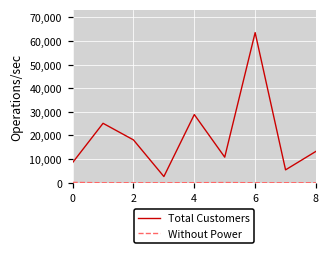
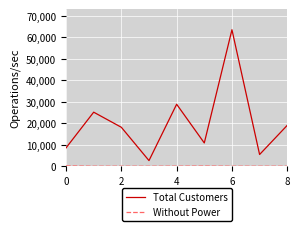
Total Customers, 8: 13,000 -> 19,000
